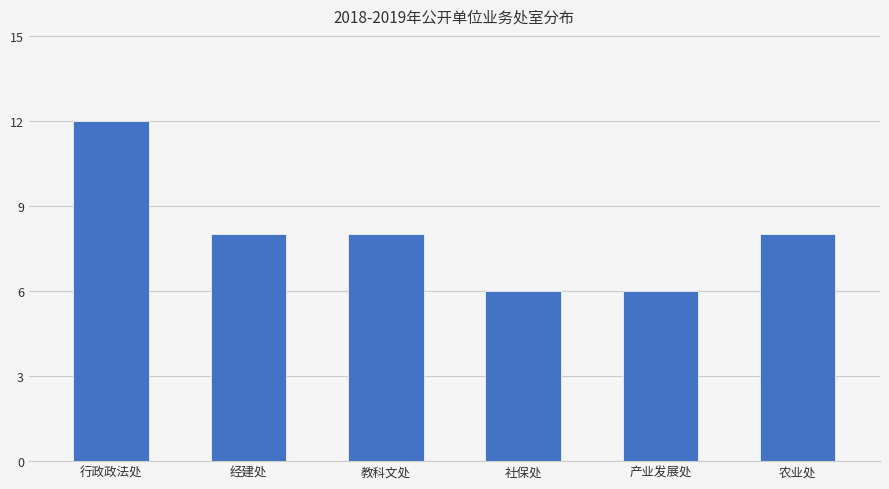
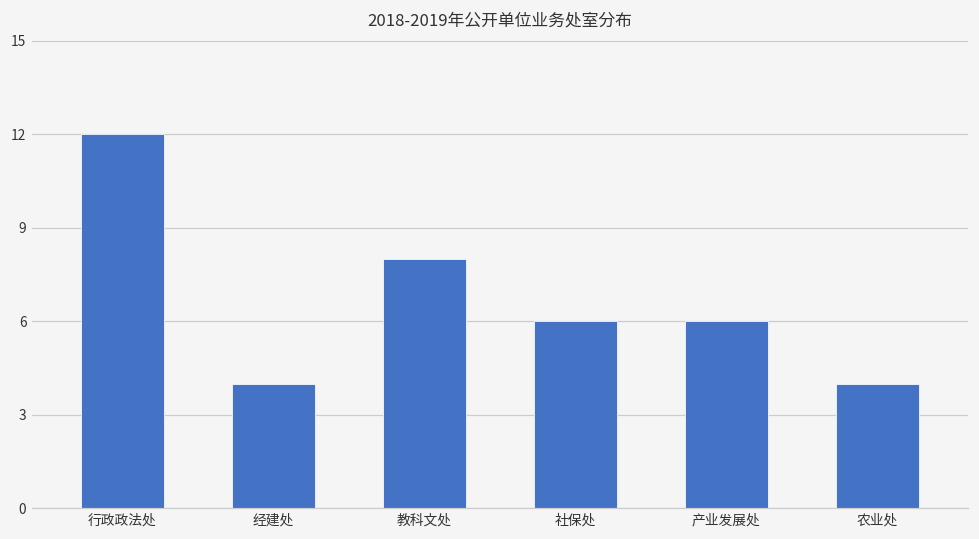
经建处: 8 -> 4
农业处: 8 -> 4
